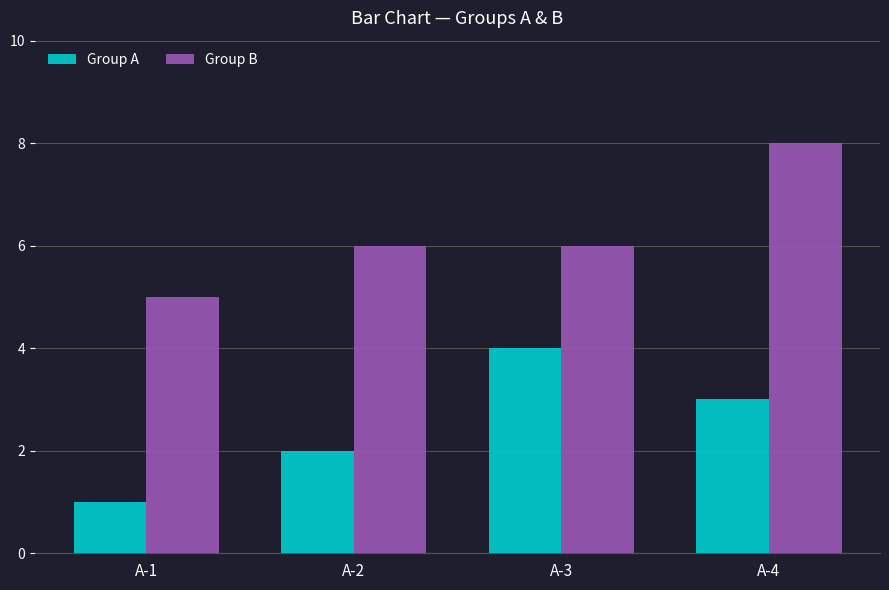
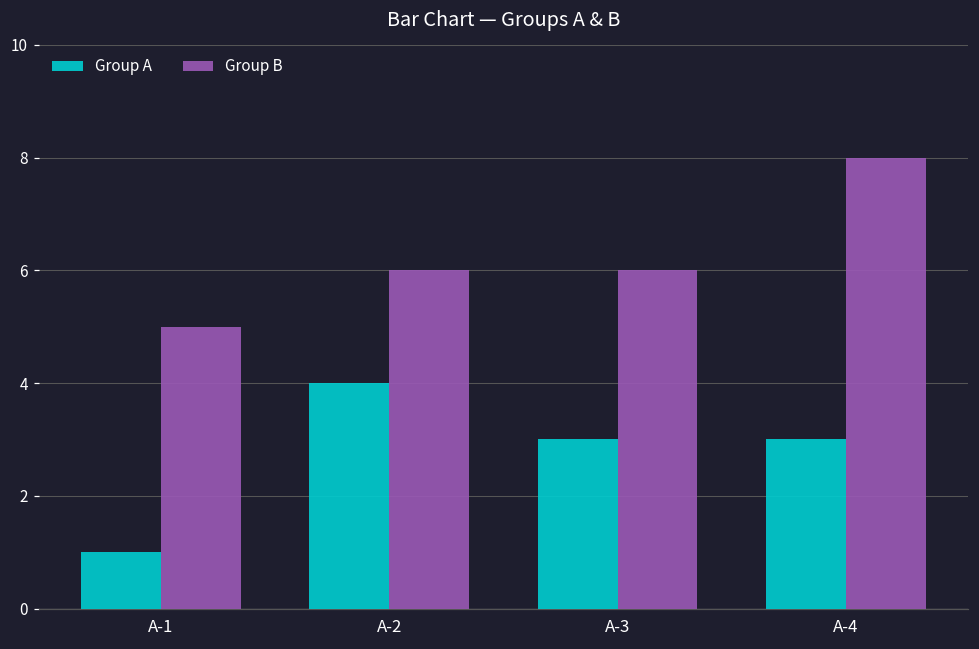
Group A, A-2: 2 -> 4
Group A, A-3: 4 -> 3
